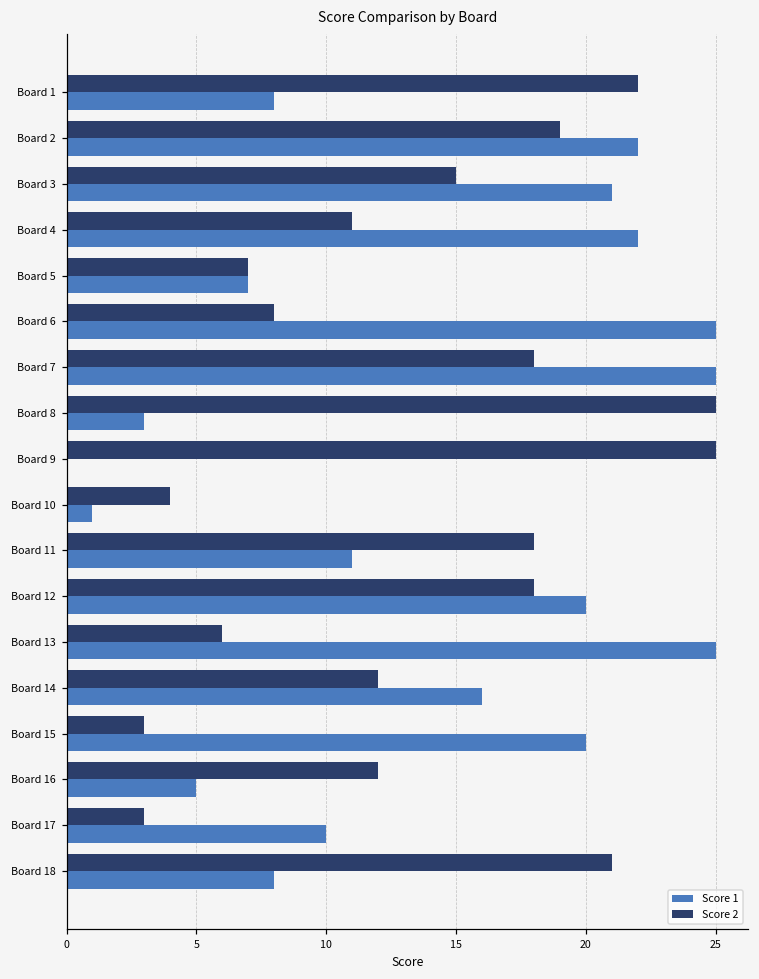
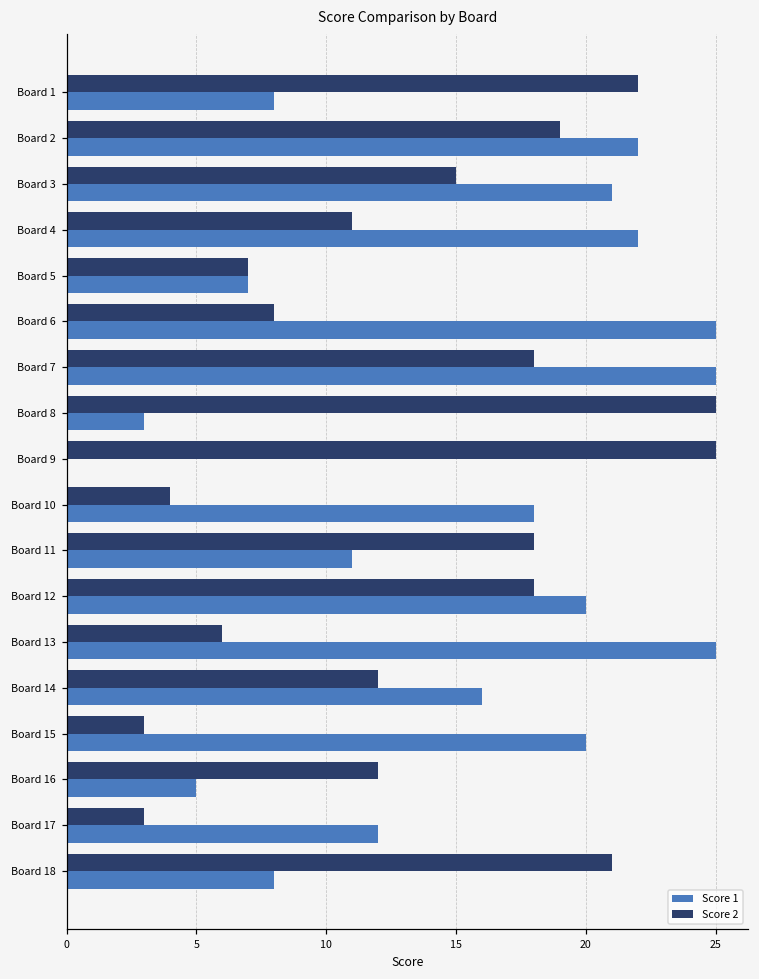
Score 1, Board 10: 1 -> 18
Score 1, Board 17: 10 -> 12
